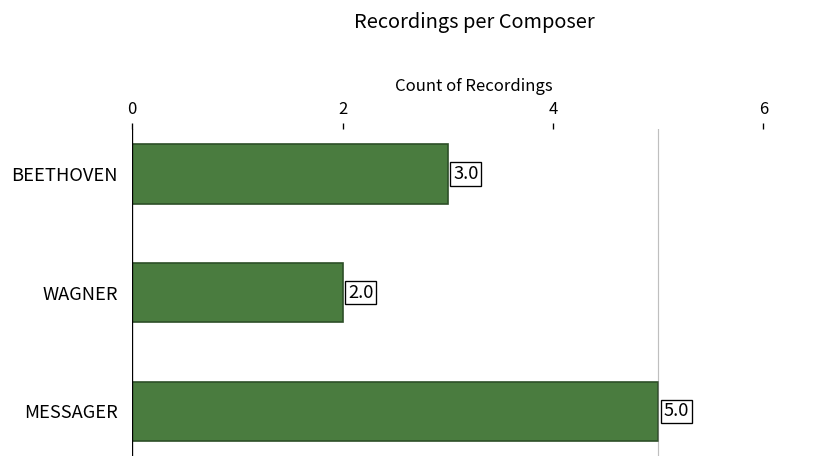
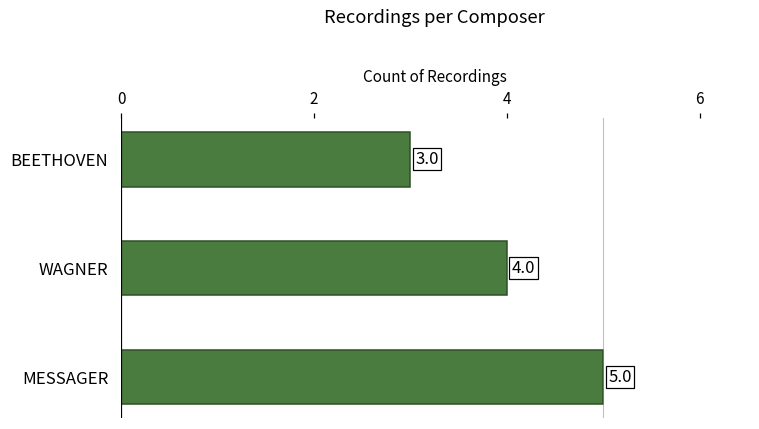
WAGNER: 2.0 -> 4.0
